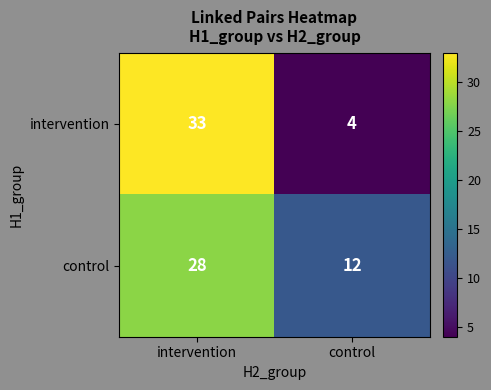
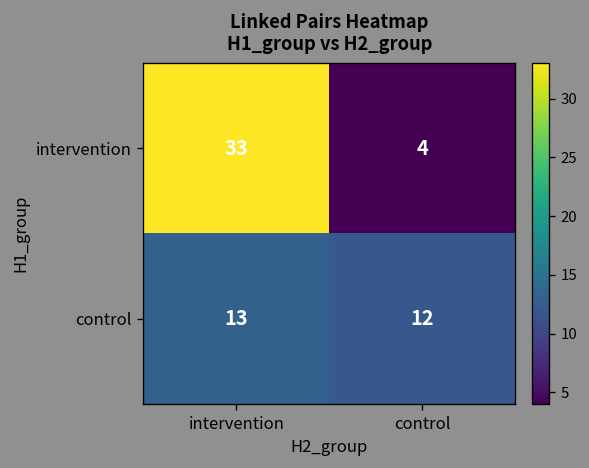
control, intervention: 28 -> 13
